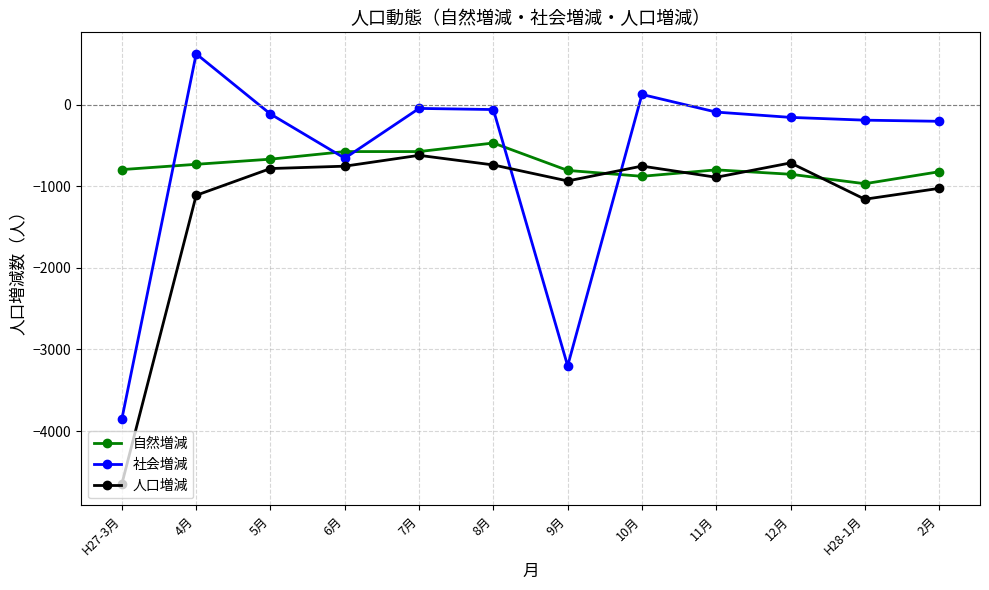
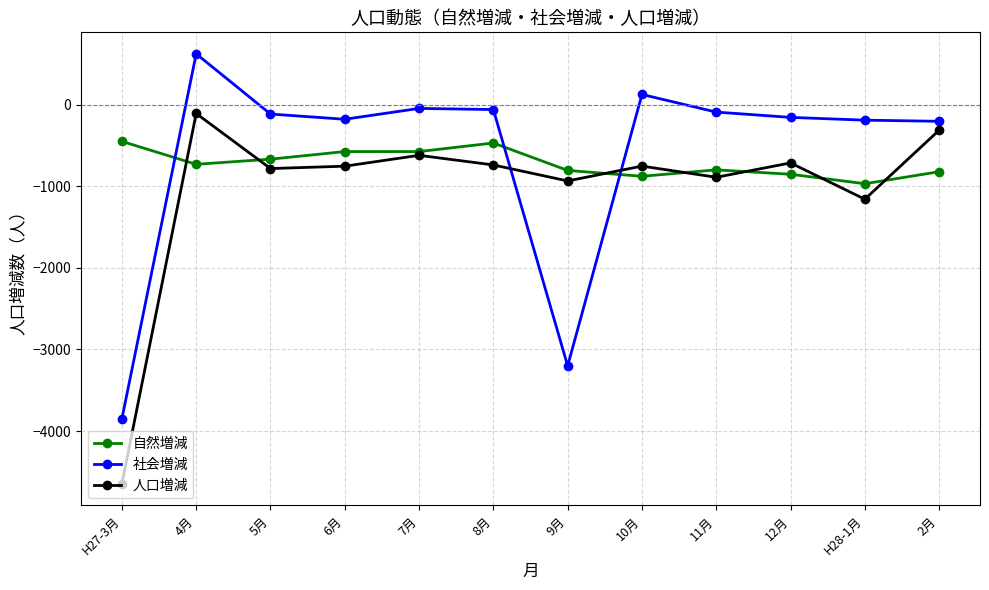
自然増減, H27-3月: -800 -> -500
人口増減, 4月: -1100 -> -100
社会増減, 6月: -700 -> -200
人口増減, 2月: -1000 -> -300
